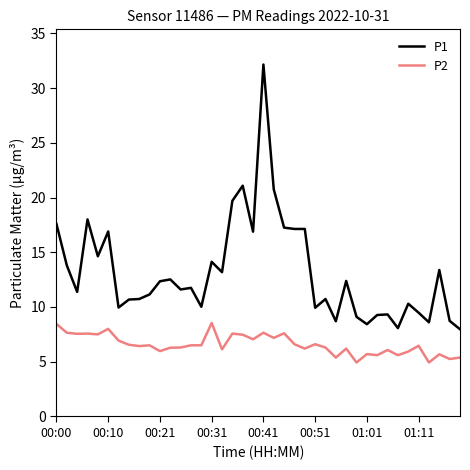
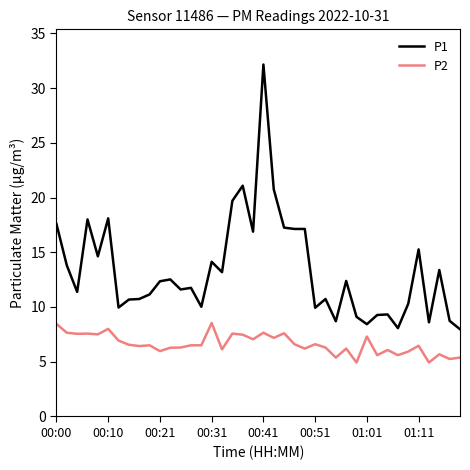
P1, 00:10: 16.9 -> 18.1
P2, 01:01: 5.7 -> 7.3
P1, 01:11: 9.5 -> 15.3
